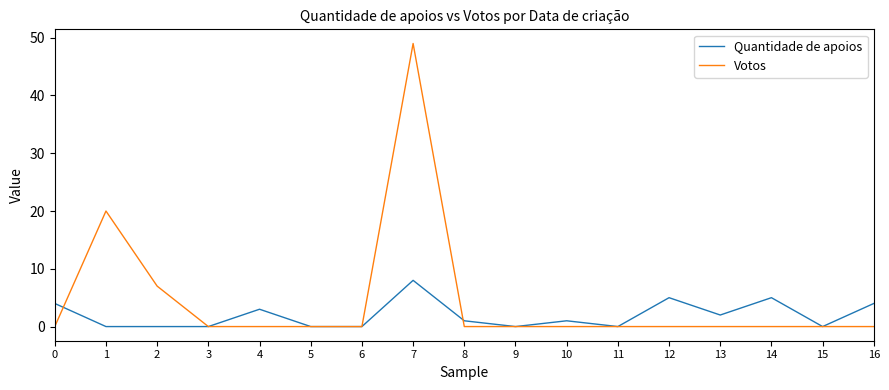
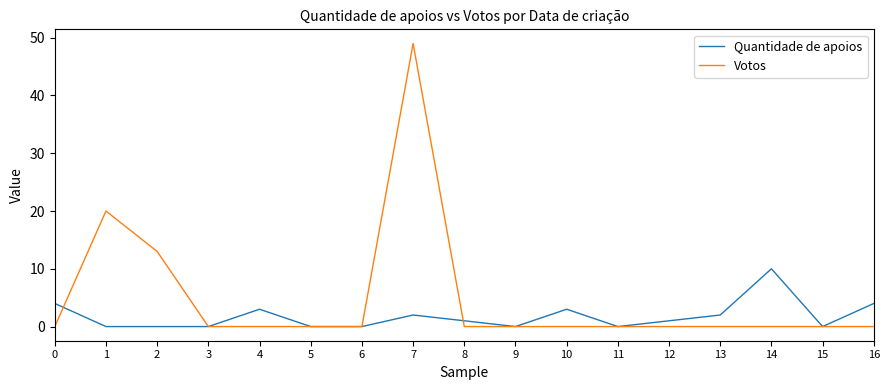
Votos, 2: 7 -> 13
Quantidade de apoios, 7: 8 -> 2
Quantidade de apoios, 10: 1 -> 3
Quantidade de apoios, 12: 5 -> 1
Quantidade de apoios, 14: 5 -> 10
